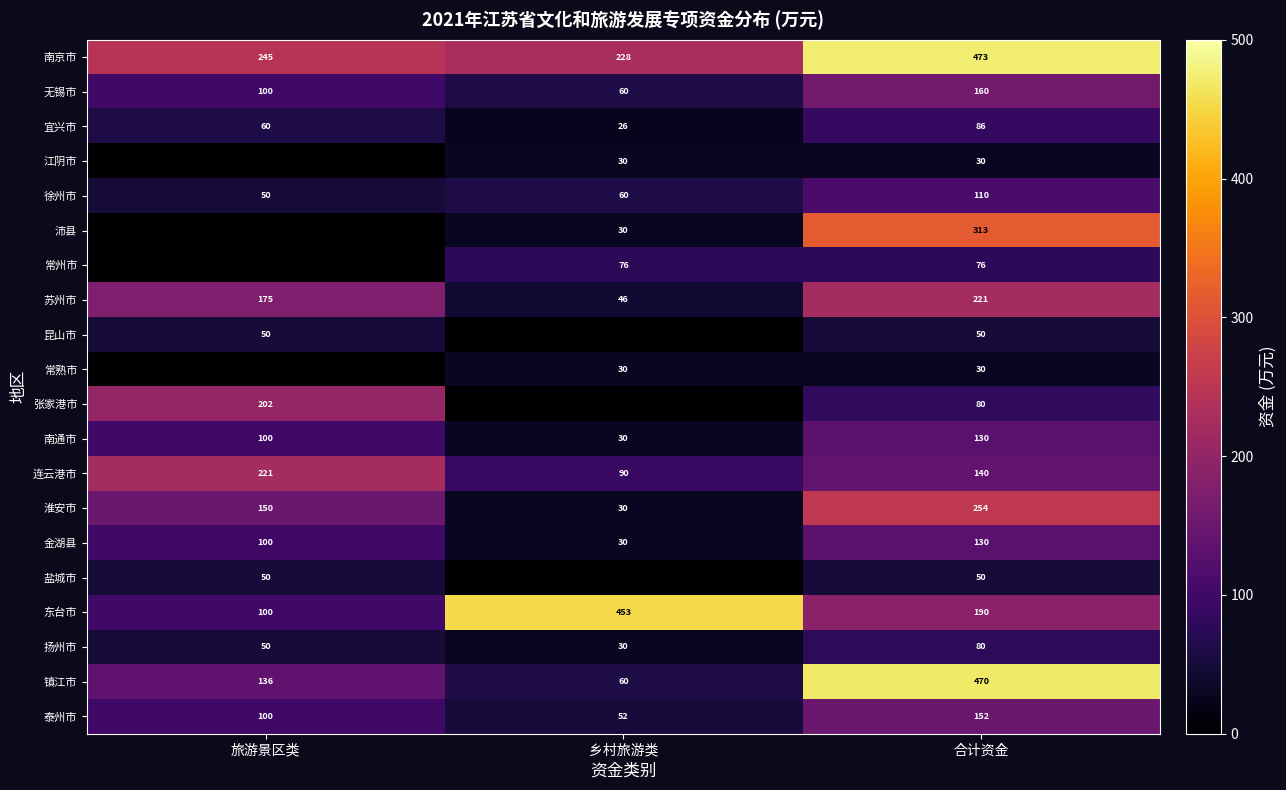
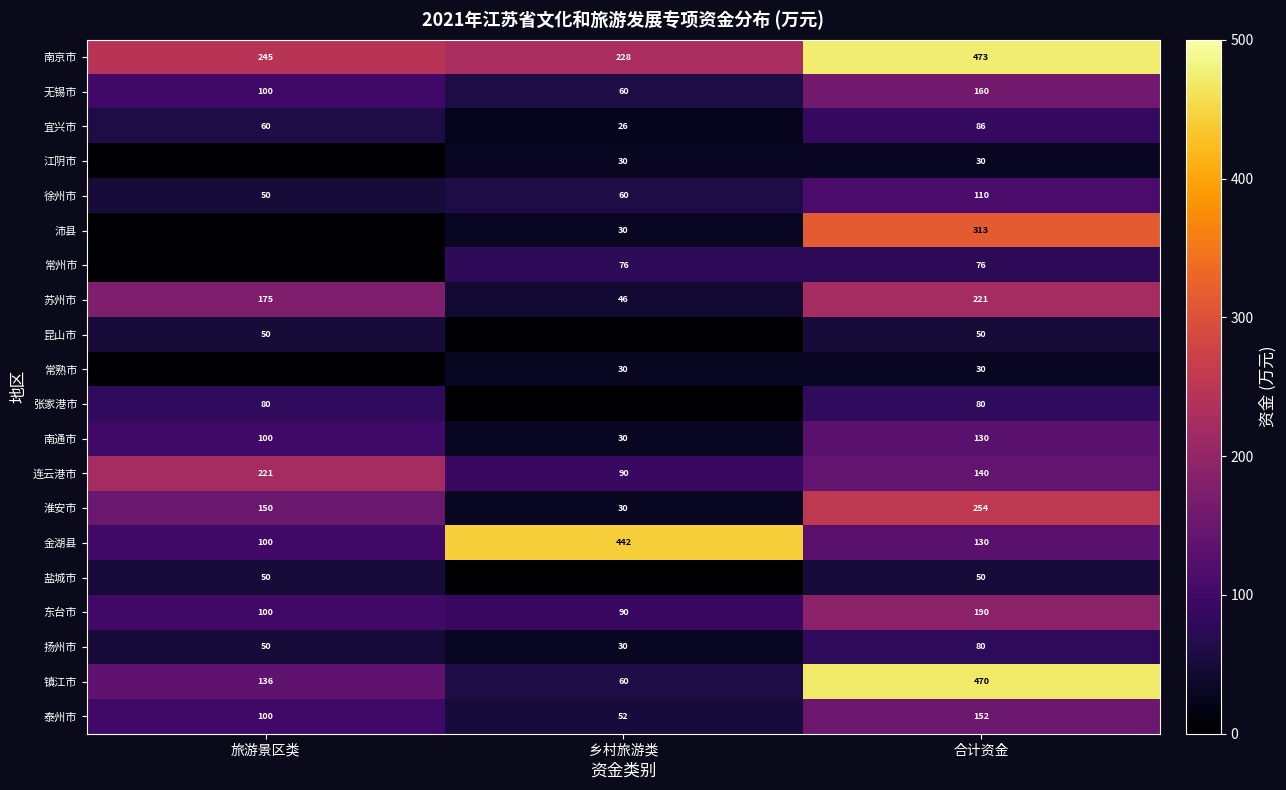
张家港市, 旅游景区类: 202 -> 80
金湖县, 乡村旅游类: 30 -> 442
东台市, 乡村旅游类: 453 -> 90
